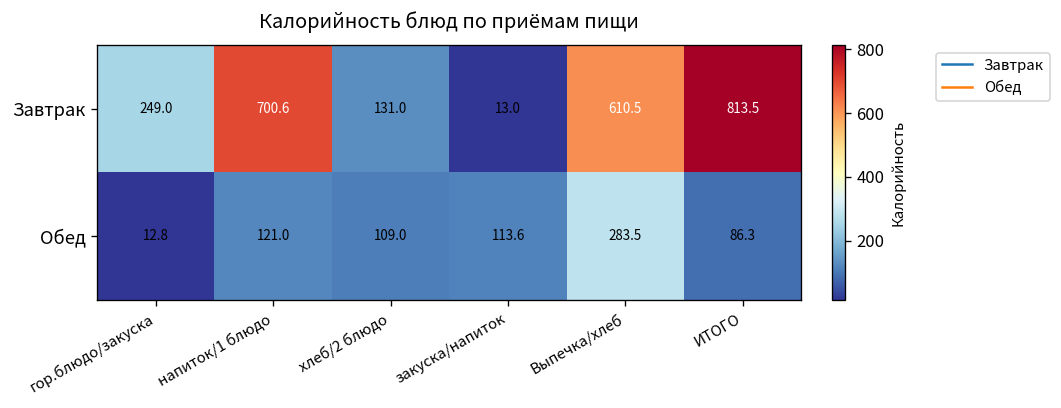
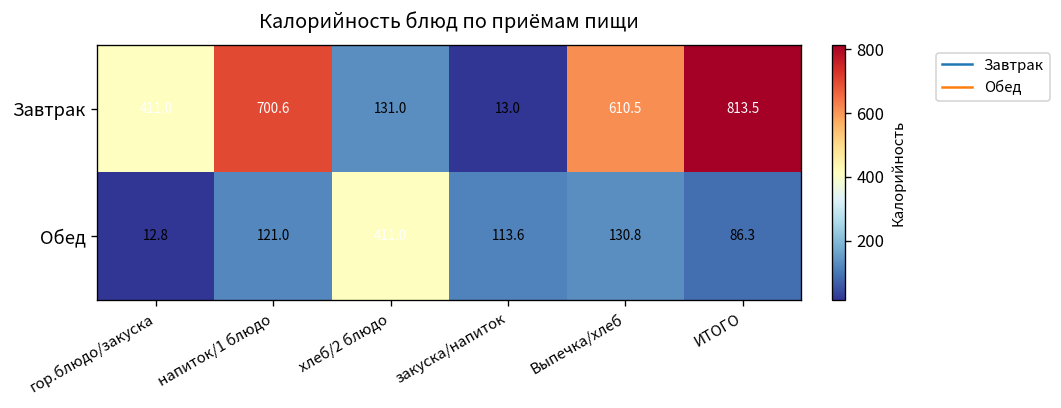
Завтрак, гор.блюдо/закуска: 249.0 -> 411.0
Обед, хлеб/2 блюдо: 109.0 -> 411.0
Обед, Выпечка/хлеб: 283.5 -> 130.8
